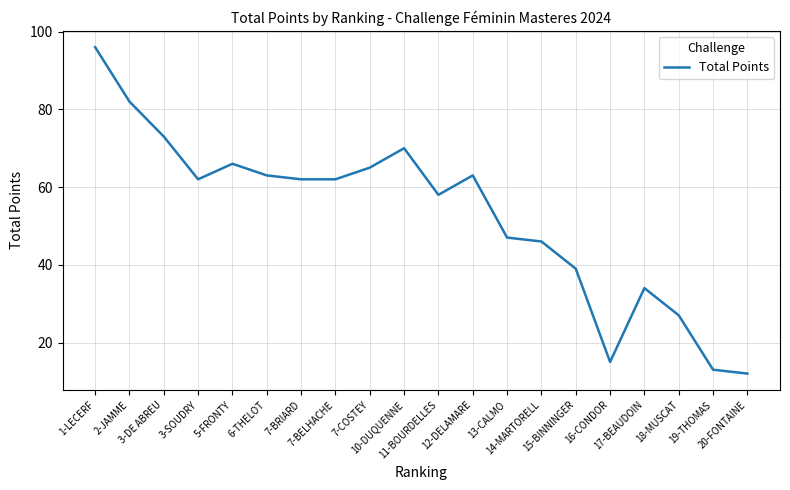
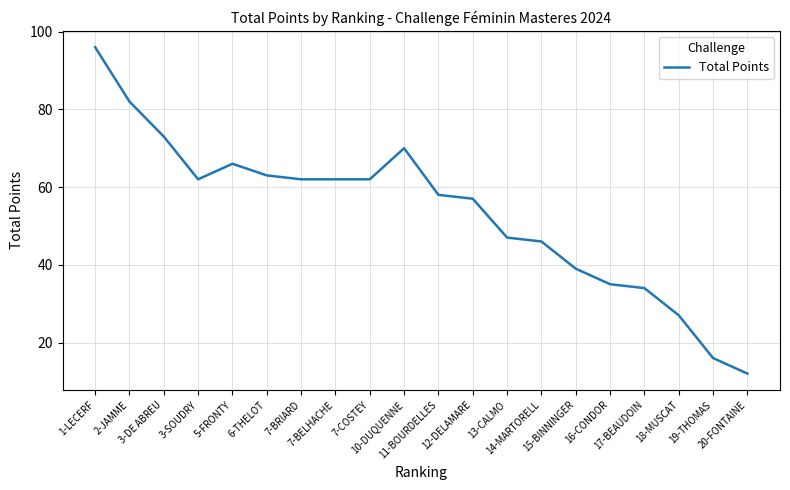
7-COSTEY: 65 -> 62
12-DELAMARE: 63 -> 57
16-CONDOR: 15 -> 35
19-THOMAS: 13 -> 16
